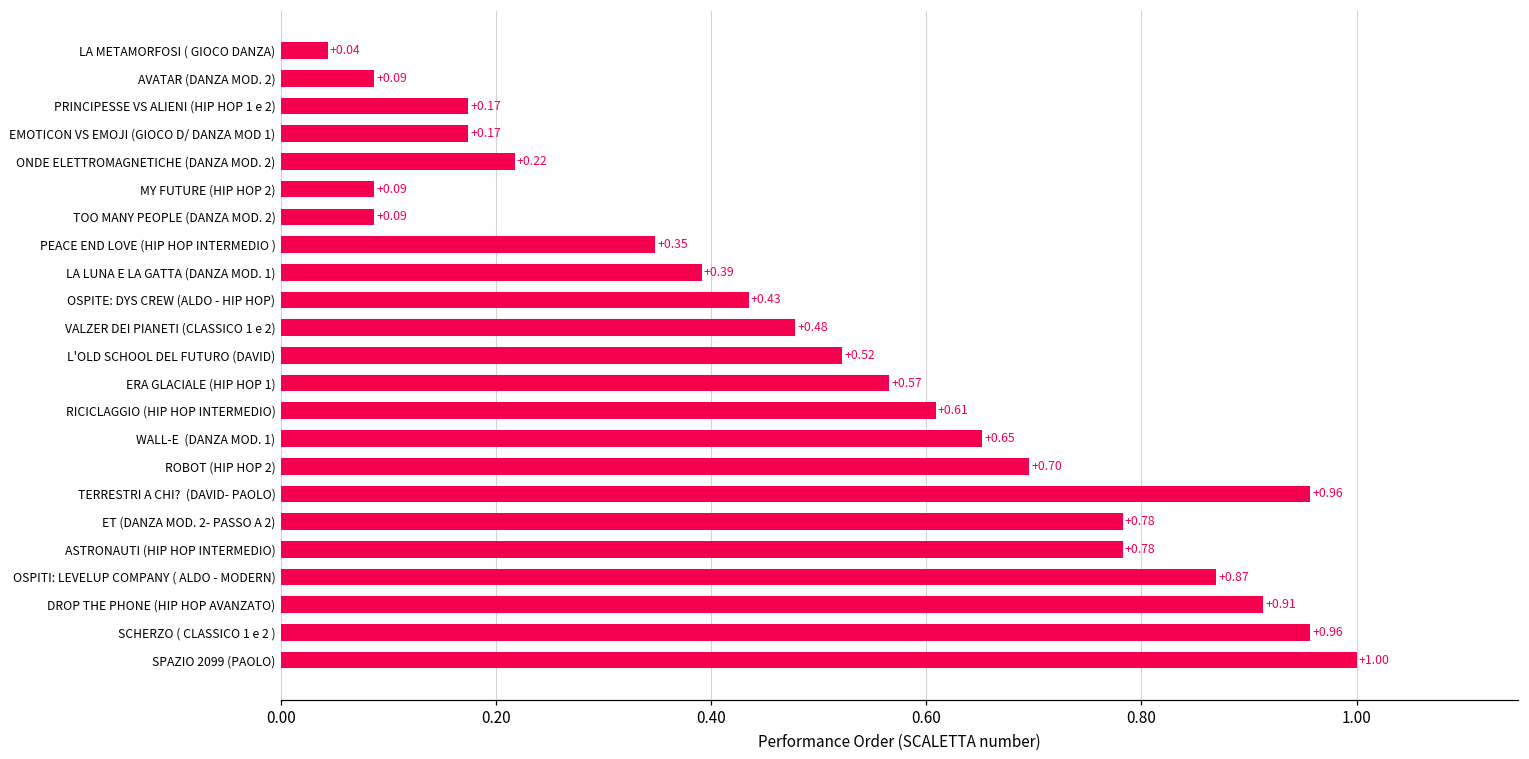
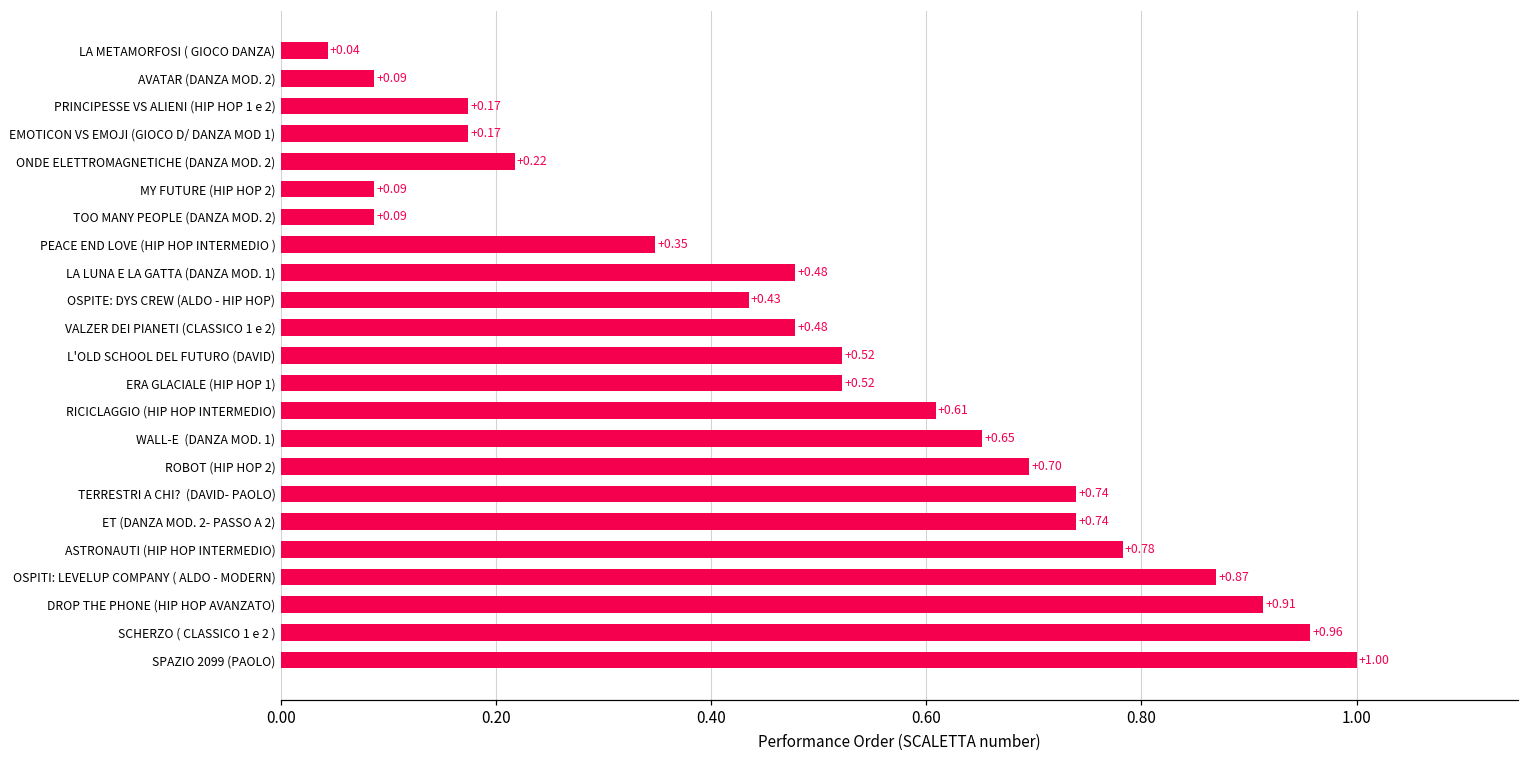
LA LUNA E LA GATTA (DANZA MOD. 1): +0.39 -> +0.48
ERA GLACIALE (HIP HOP 1): +0.57 -> +0.52
TERRESTRI A CHI? (DAVID- PAOLO): +0.96 -> +0.74
ET (DANZA MOD. 2- PASSO A 2): +0.78 -> +0.74
